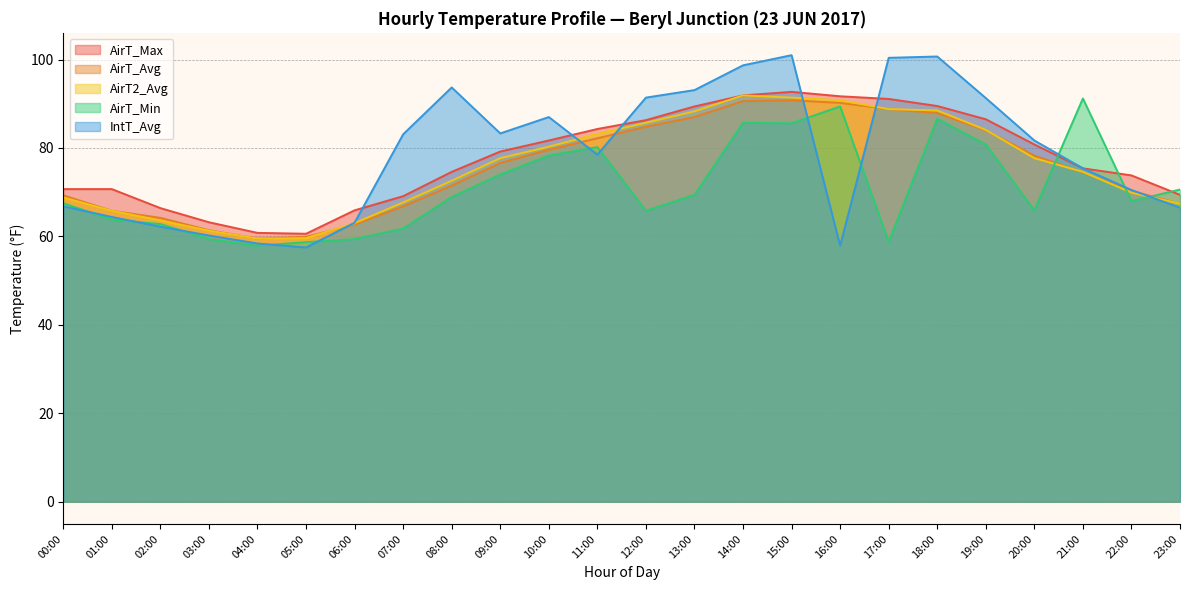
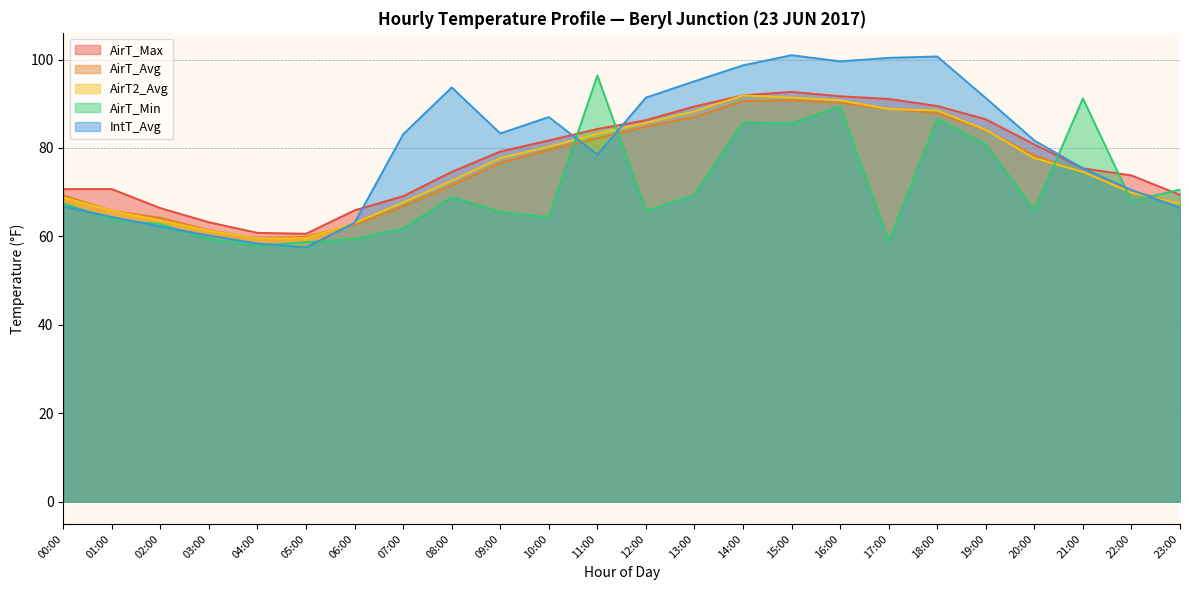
AirT_Min, 09:00: 74 -> 66
AirT_Min, 10:00: 78 -> 64
AirT_Min, 11:00: 80 -> 96
IntT_Avg, 13:00: 93 -> 95
IntT_Avg, 16:00: 58 -> 100
